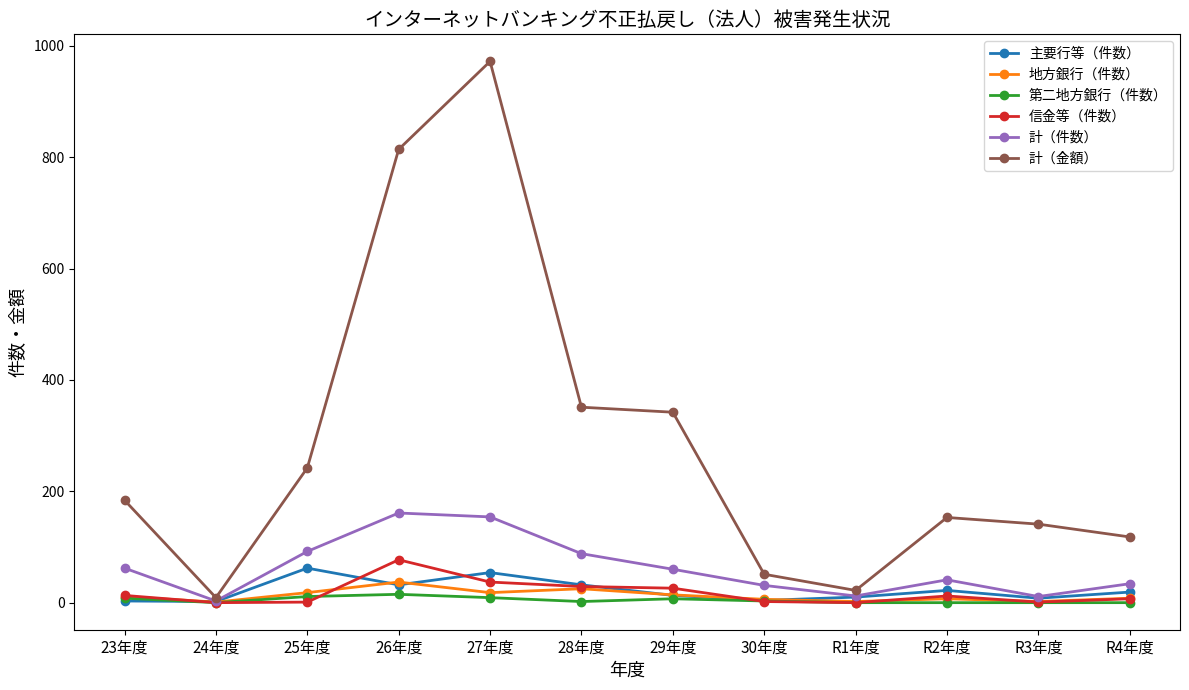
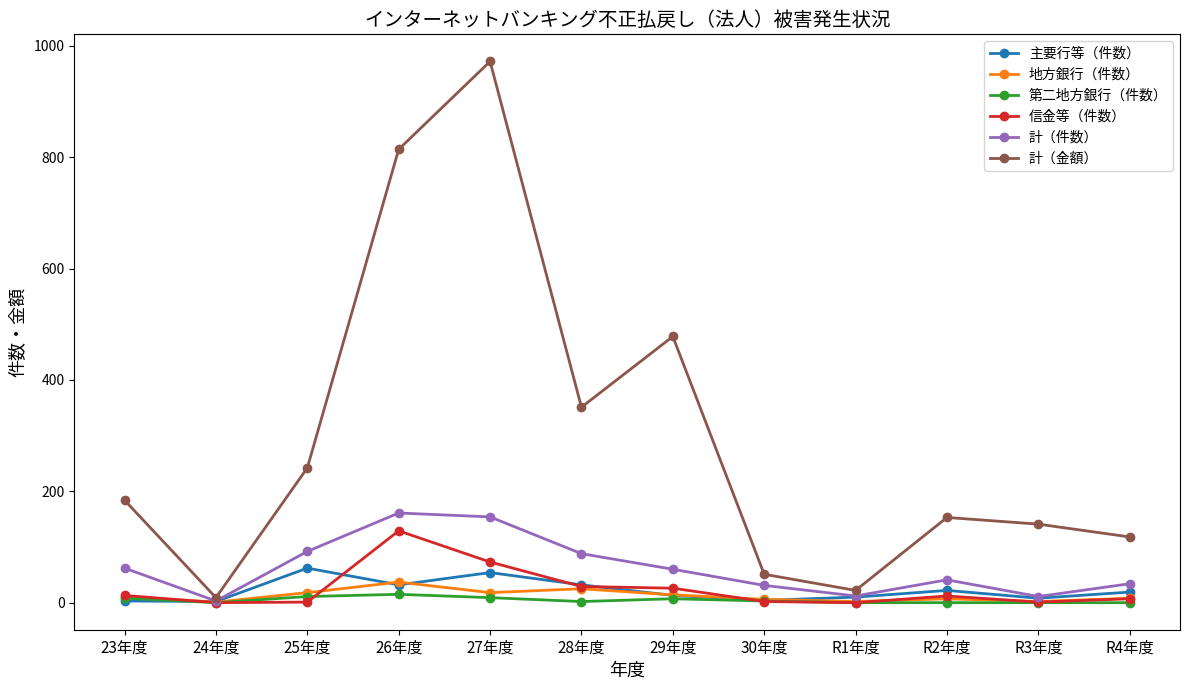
信金等（件数）, 26年度: 80 -> 130
信金等（件数）, 27年度: 40 -> 70
計（金額）, 29年度: 340 -> 480
